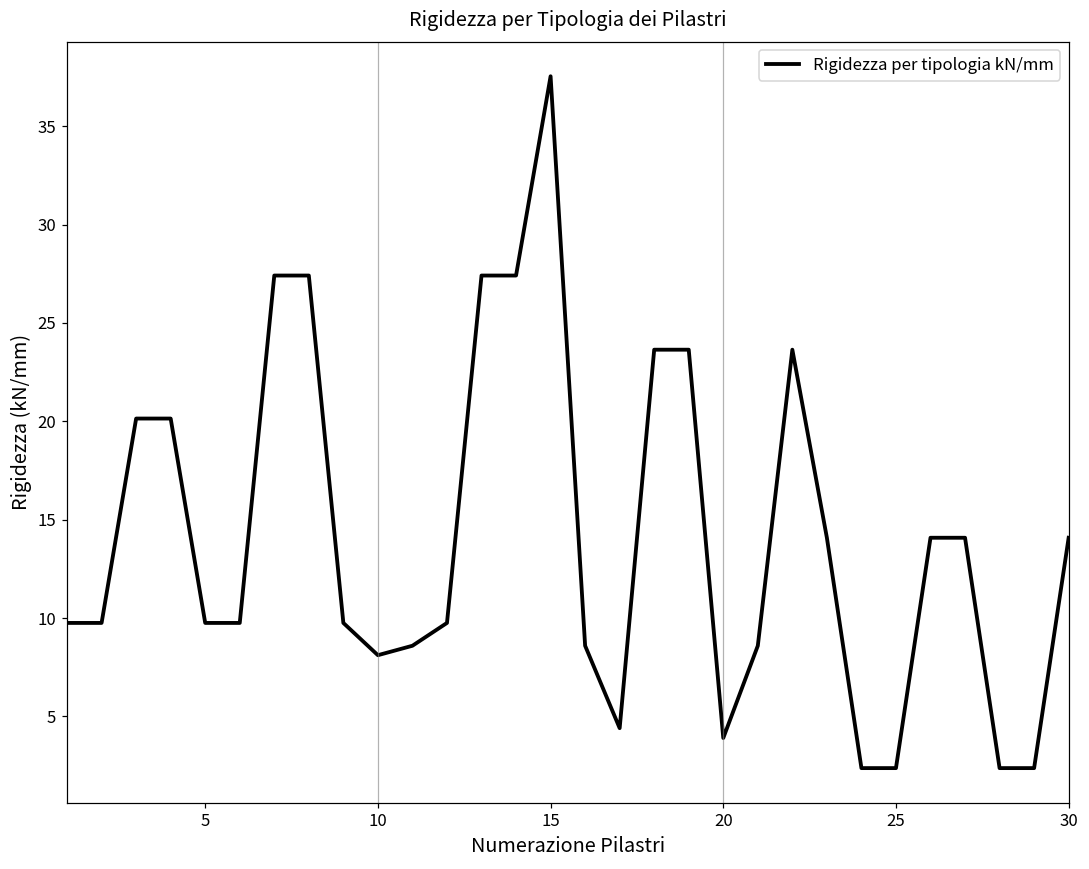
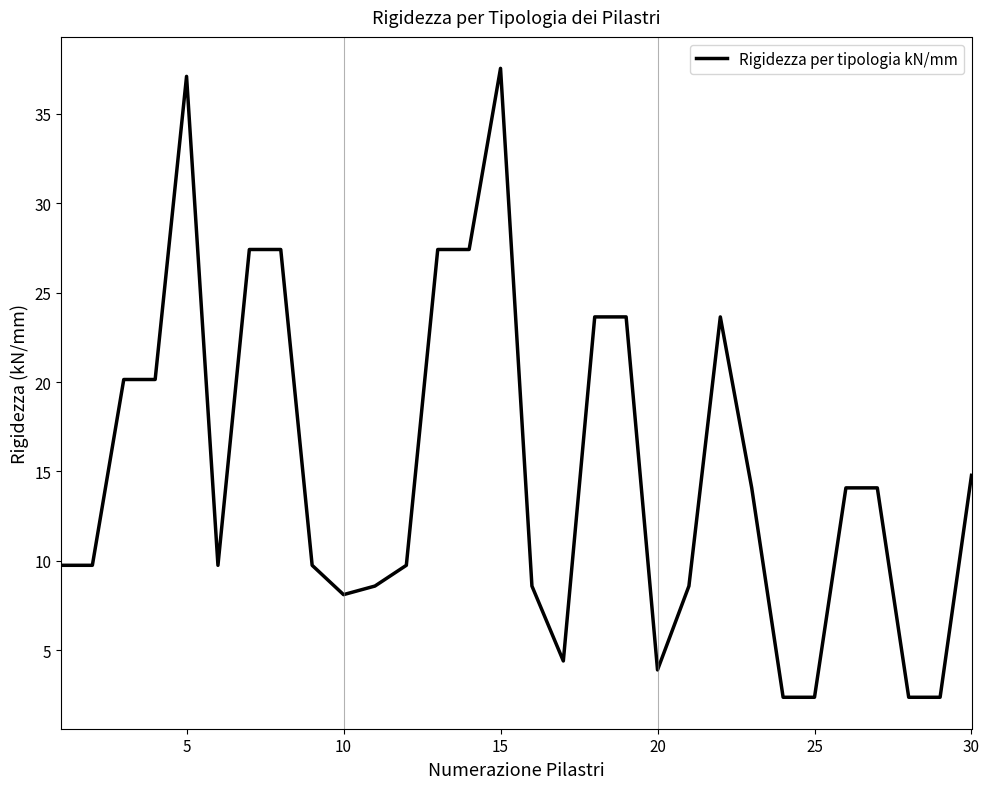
5: 9.8 -> 37.1
30: 14.1 -> 14.8
